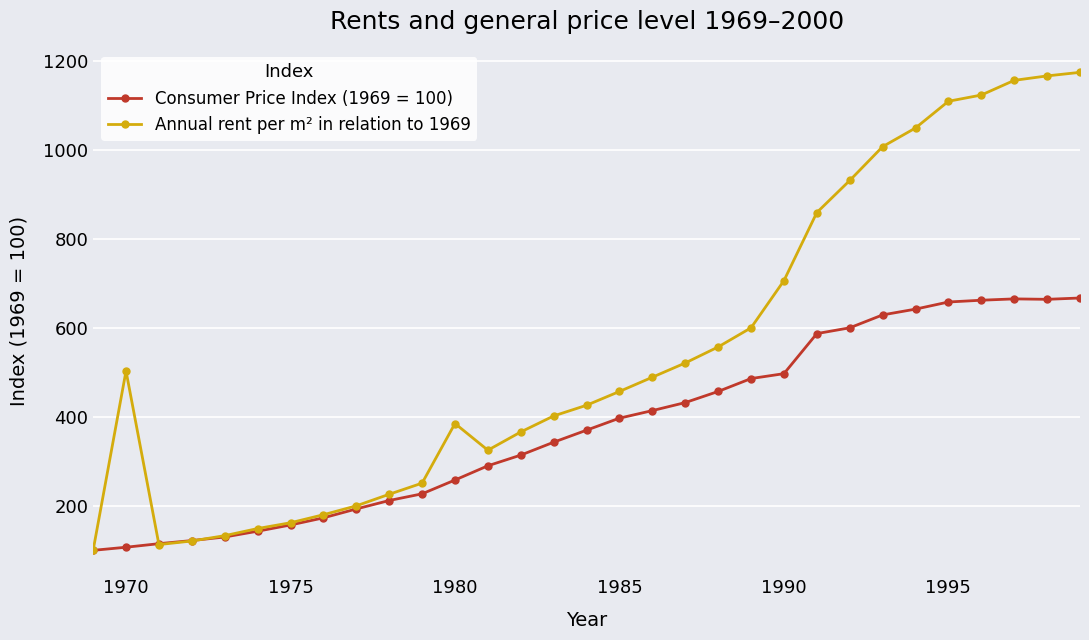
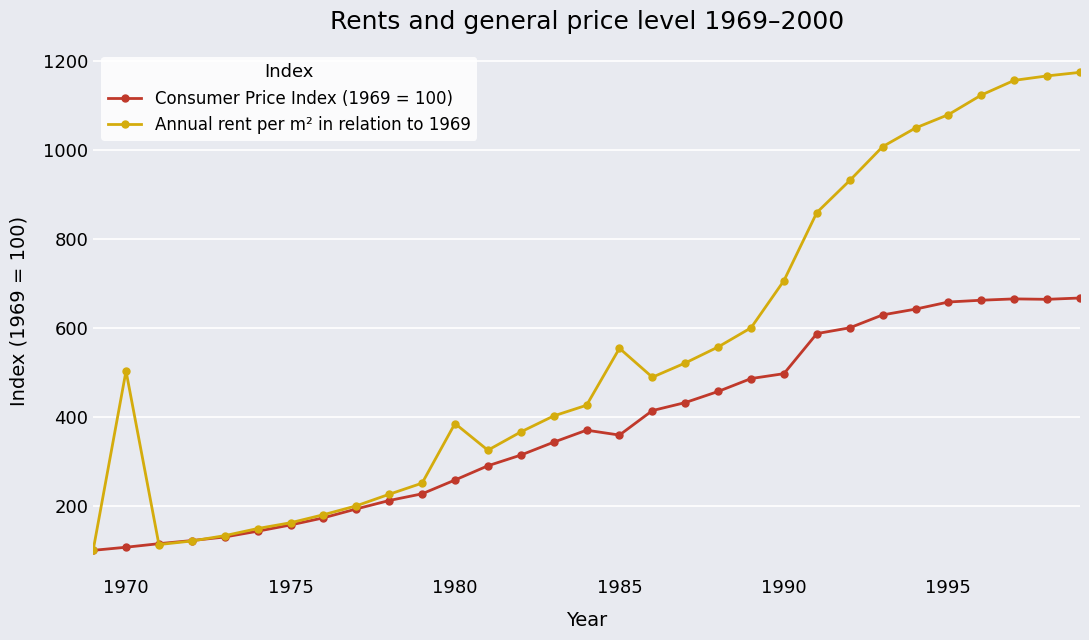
Consumer Price Index (1969 = 100), 1985: 400 -> 360
Annual rent per m² in relation to 1969, 1985: 460 -> 550
Annual rent per m² in relation to 1969, 1995: 1110 -> 1080
